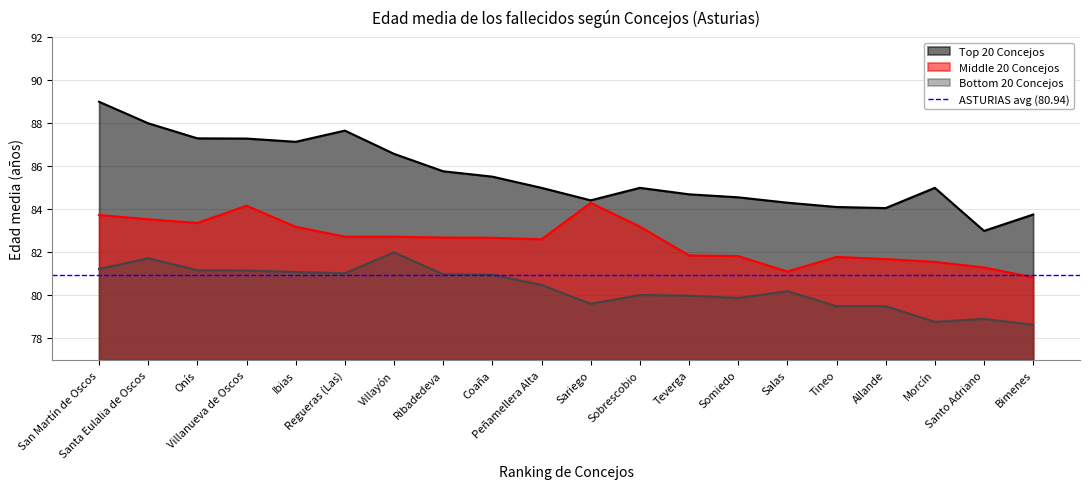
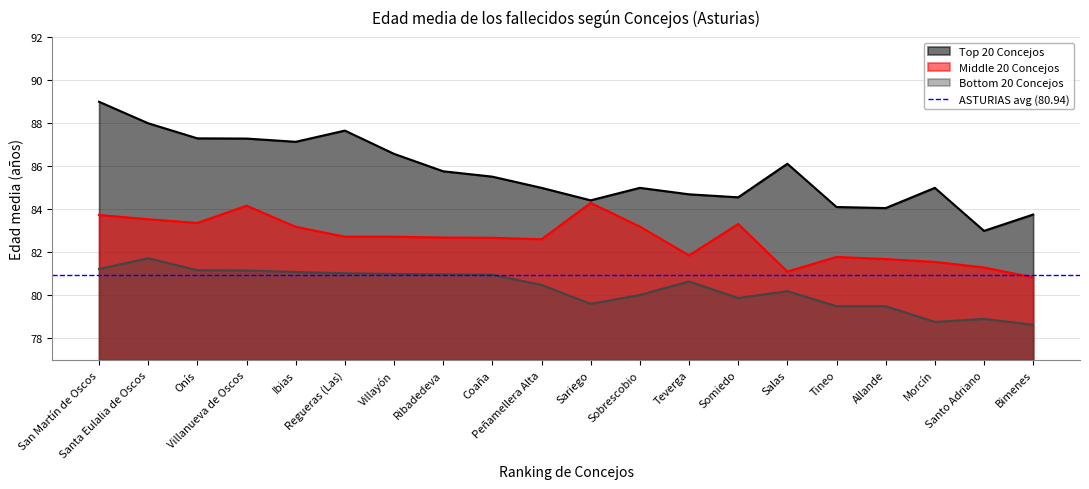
Bottom 20 Concejos, Villayón: 82 -> 81
Bottom 20 Concejos, Teverga: 80.0 -> 80.7
Middle 20 Concejos, Somiedo: 81.8 -> 83.3
Top 20 Concejos, Salas: 84.3 -> 86.1
